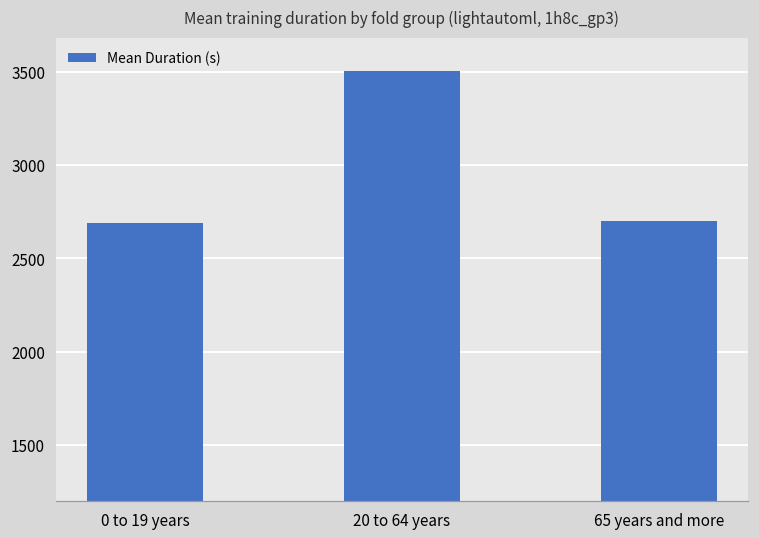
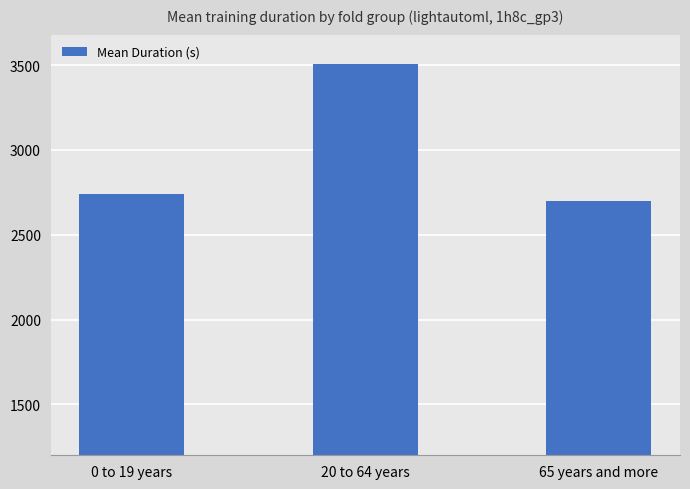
0 to 19 years: 2690 -> 2740
